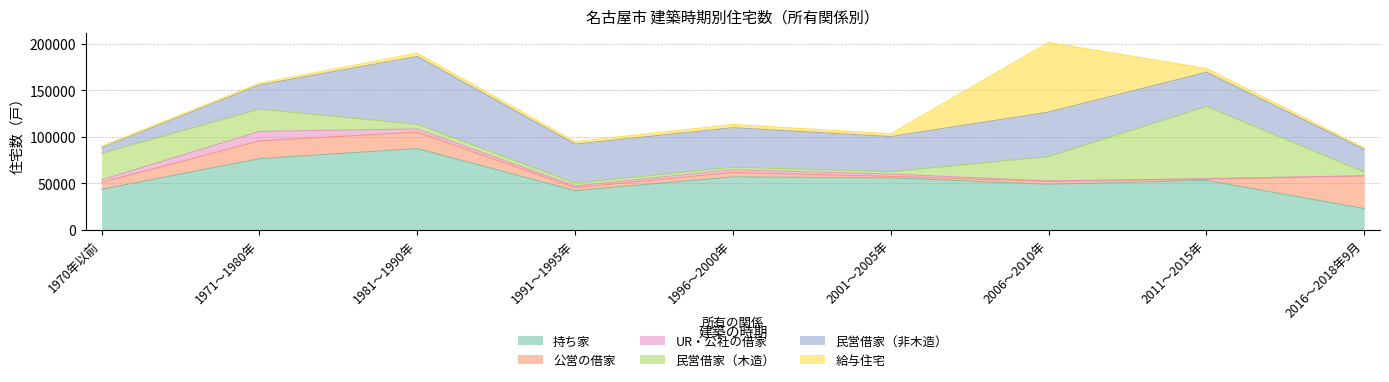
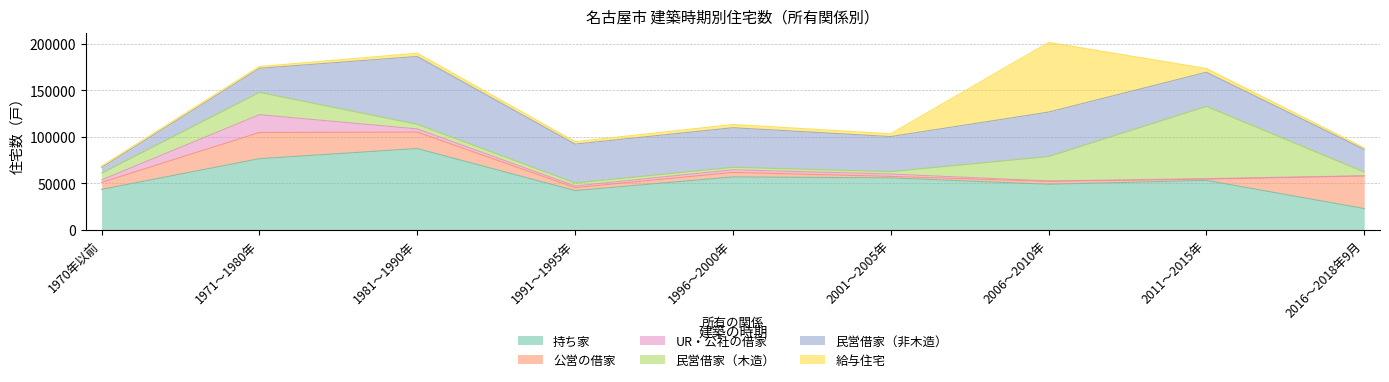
民営借家（木造）, 1970年以前: 30000 -> 10000
公営の借家, 1971～1980年: 20000 -> 30000
UR・公社の借家, 1971～1980年: 10000 -> 20000
